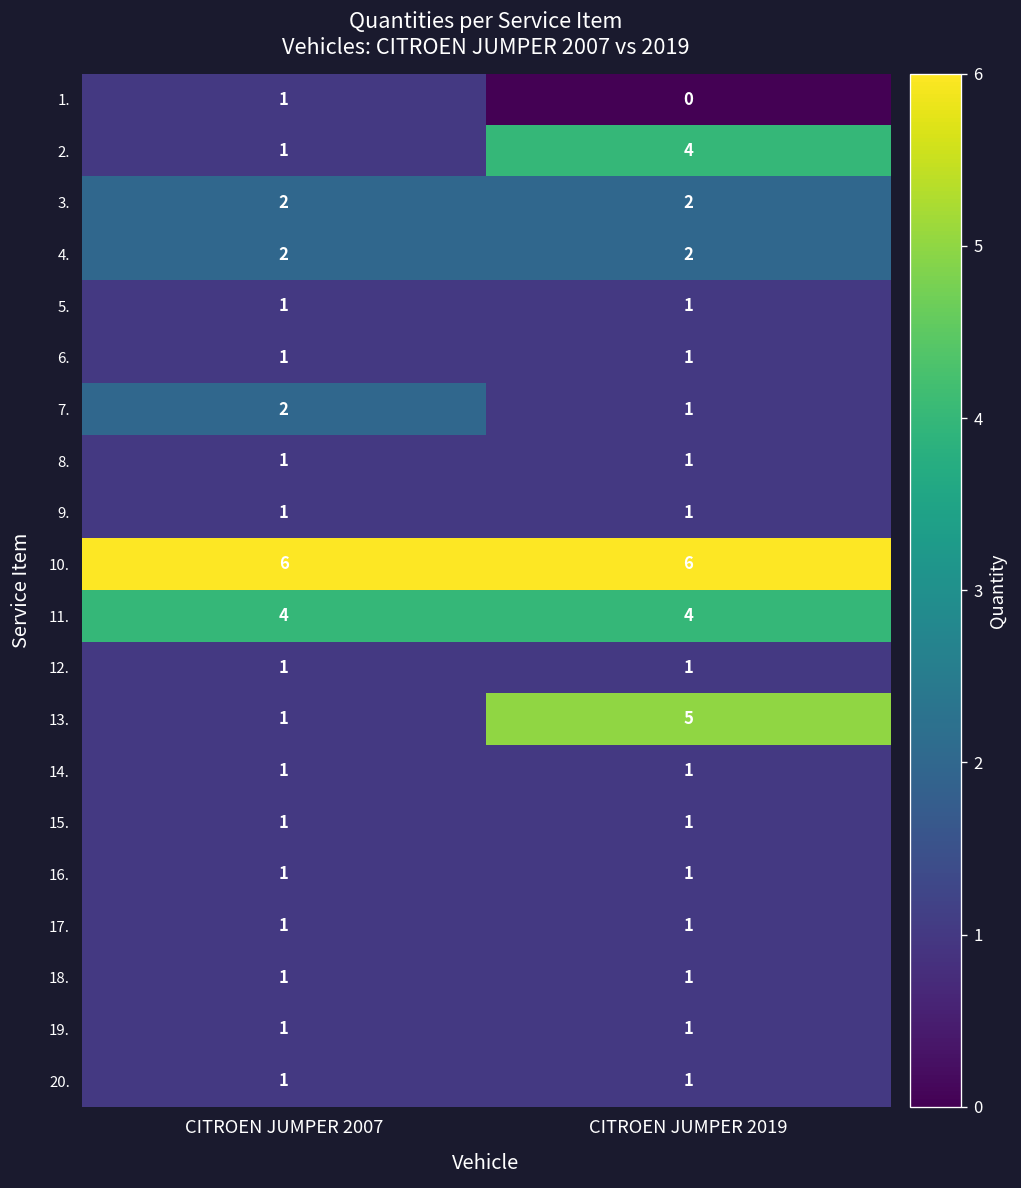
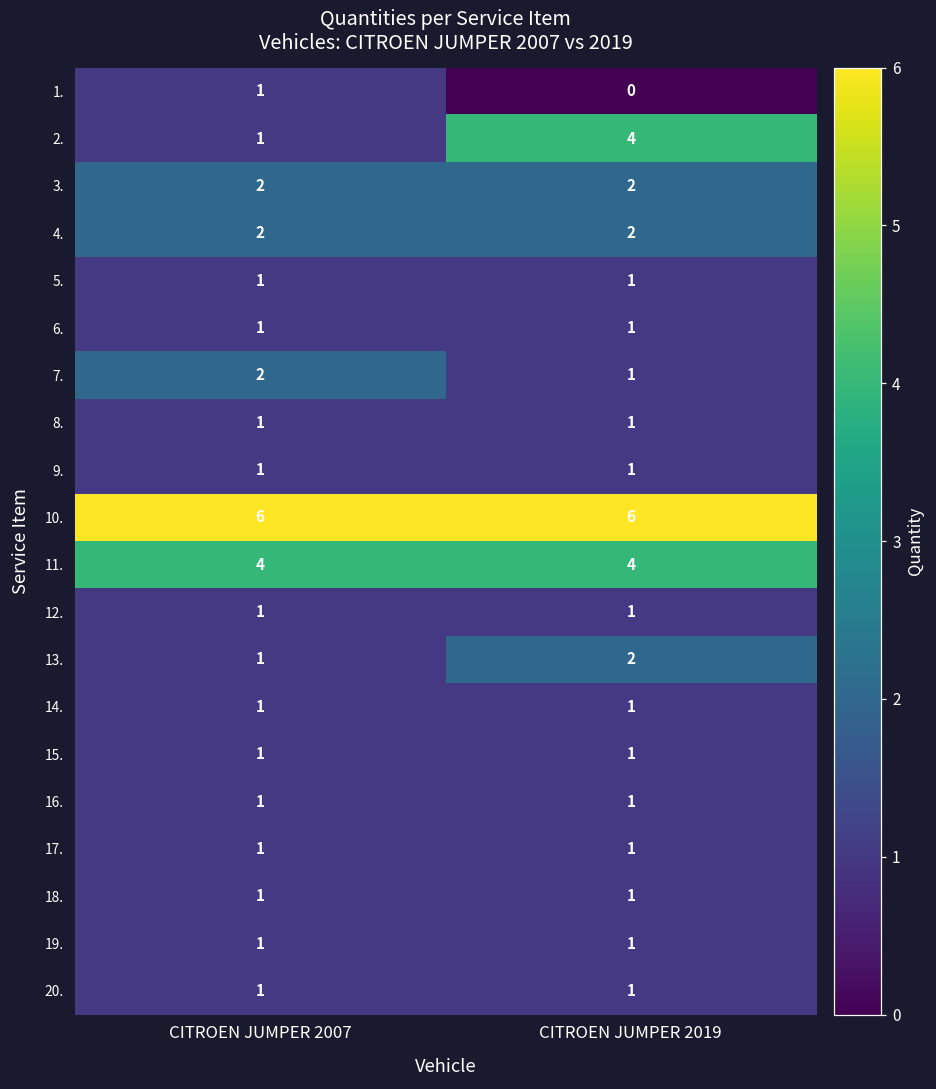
13., CITROEN JUMPER 2019: 5 -> 2
